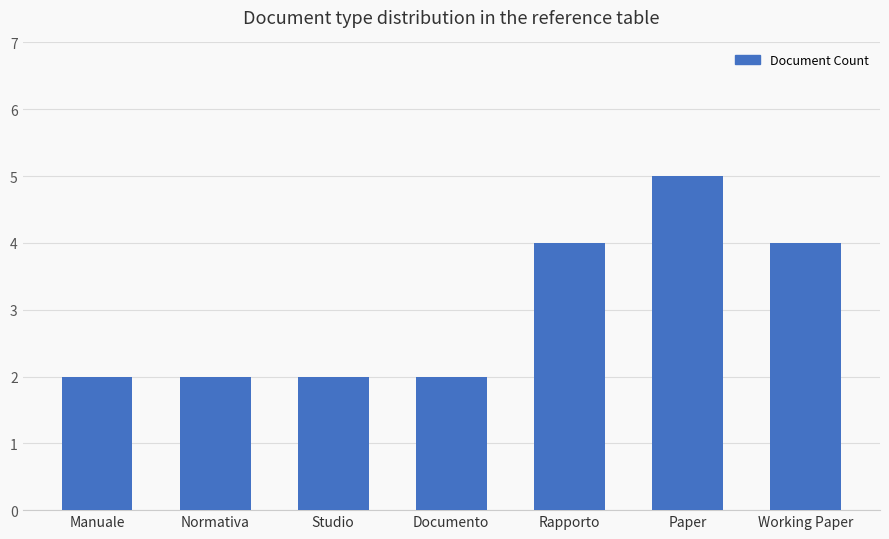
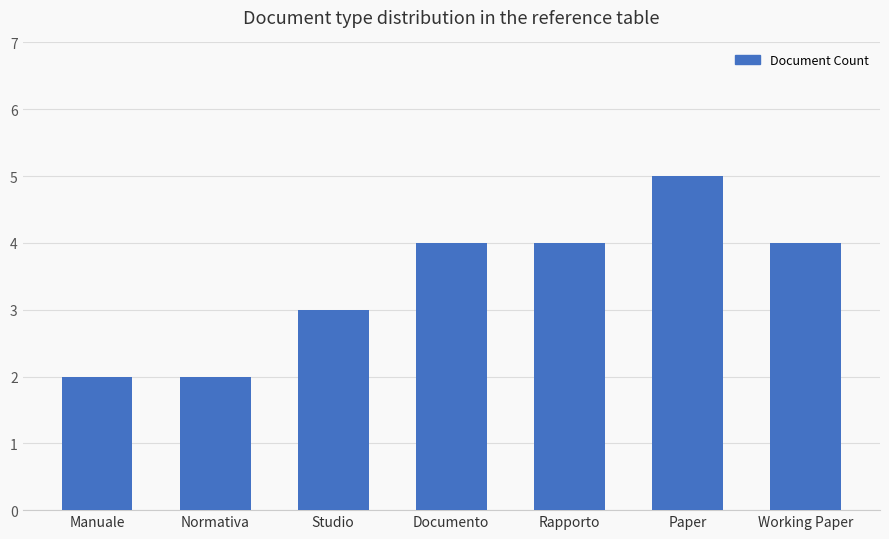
Studio: 2 -> 3
Documento: 2 -> 4
